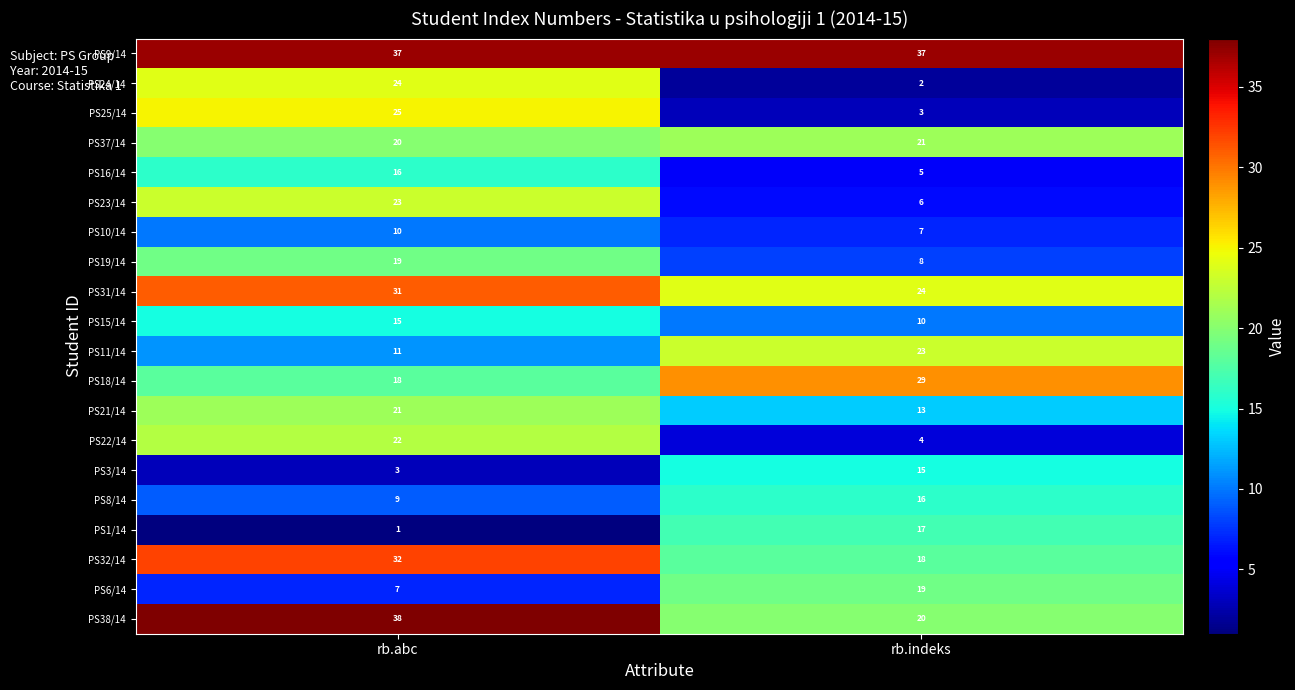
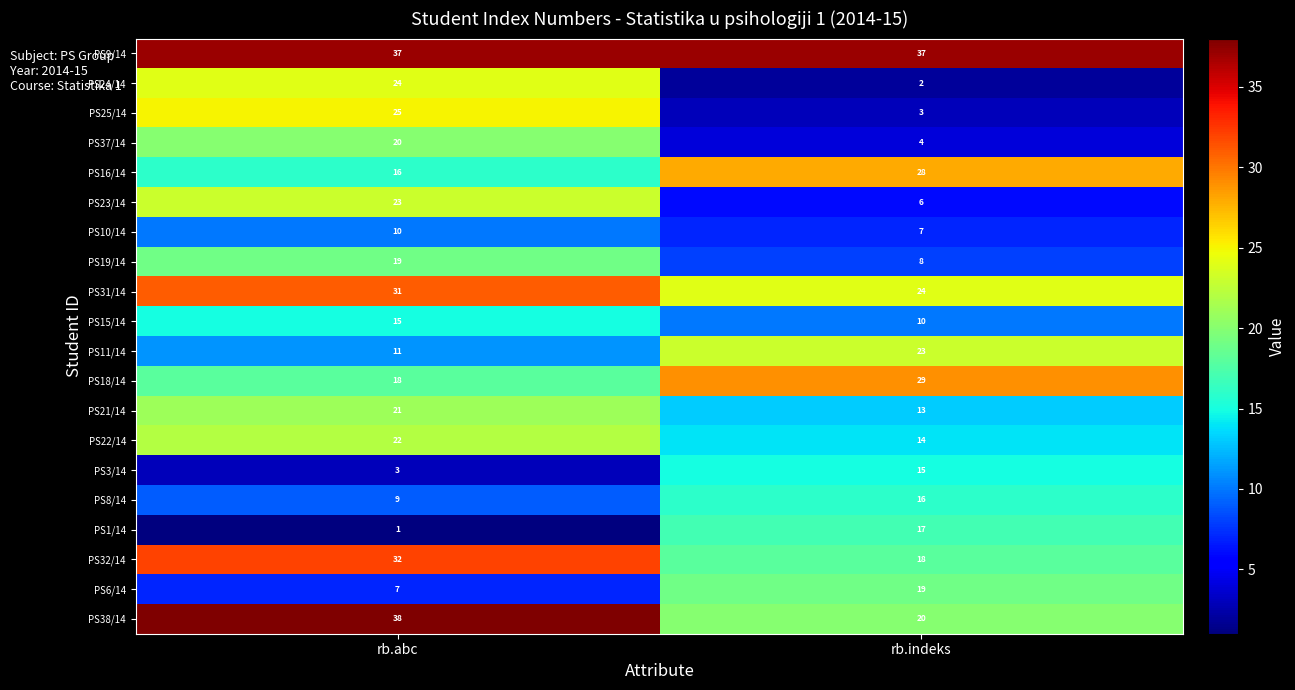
PS37/14, rb.indeks: 21 -> 4
PS16/14, rb.indeks: 5 -> 28
PS22/14, rb.indeks: 4 -> 14
